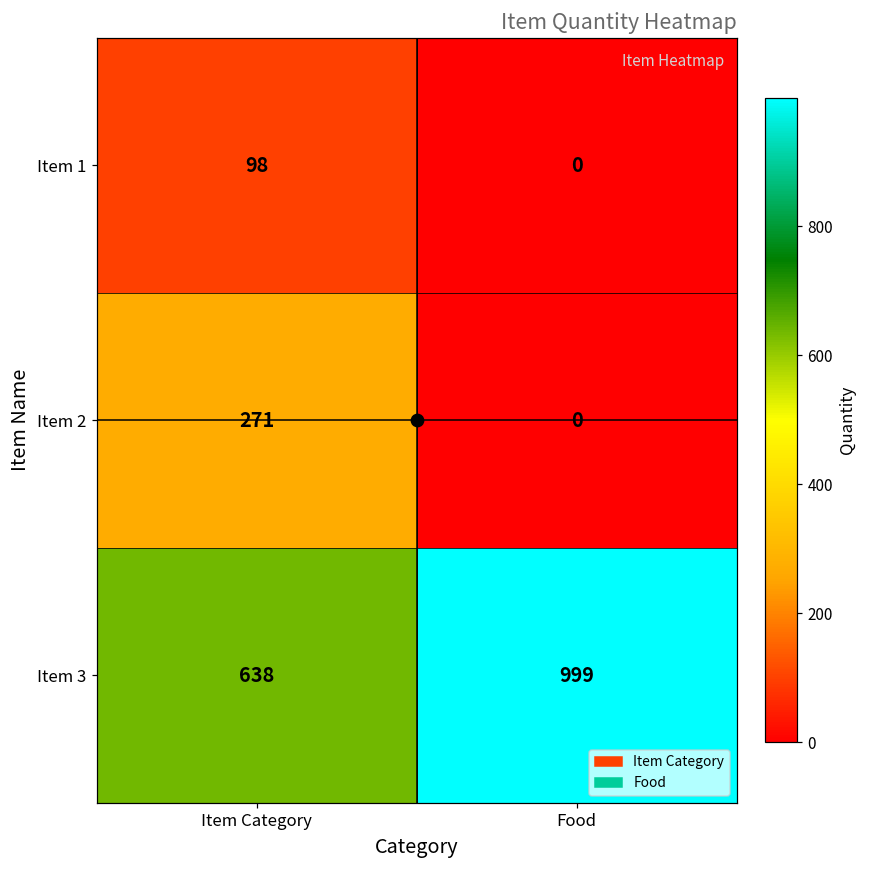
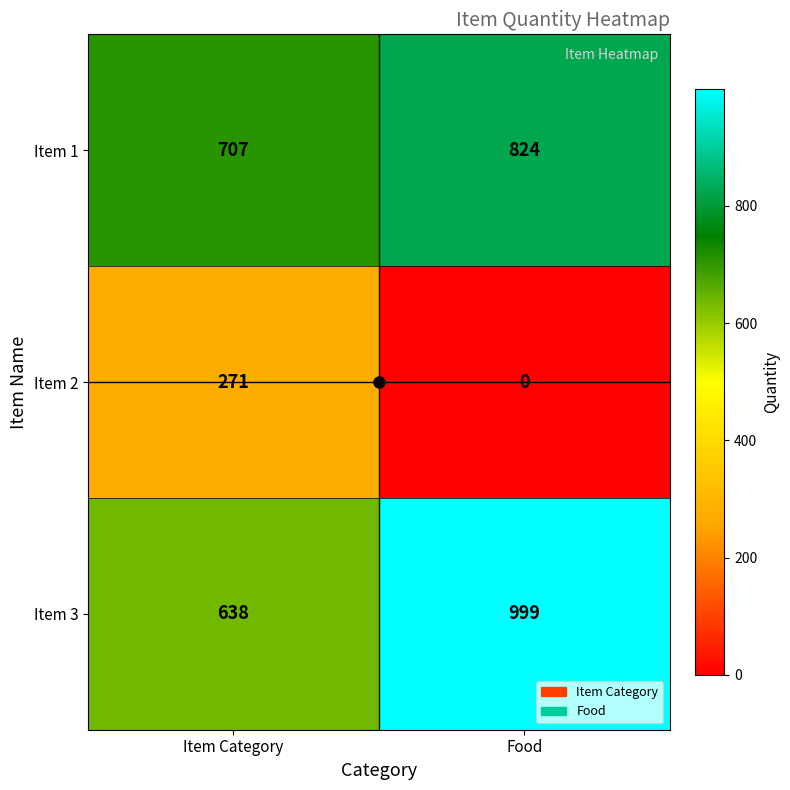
Item 1, Item Category: 98 -> 707
Item 1, Food: 0 -> 824
